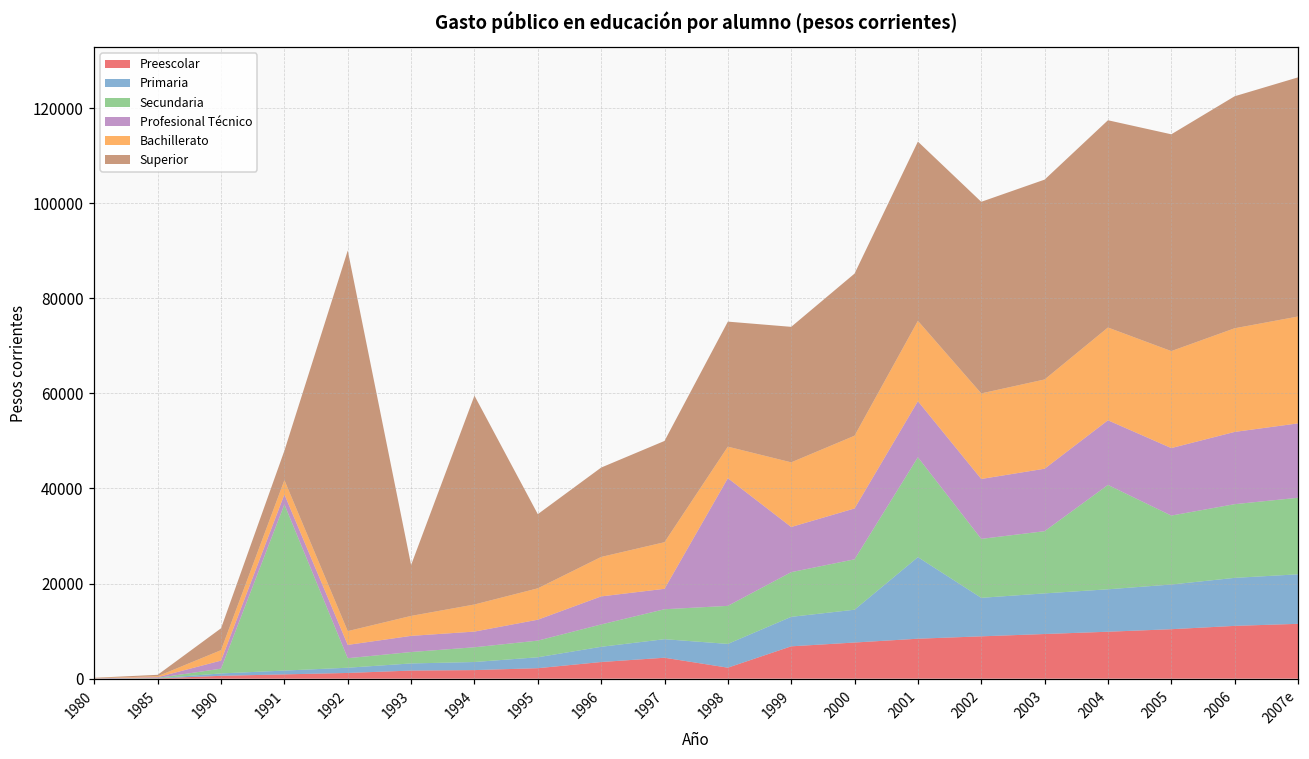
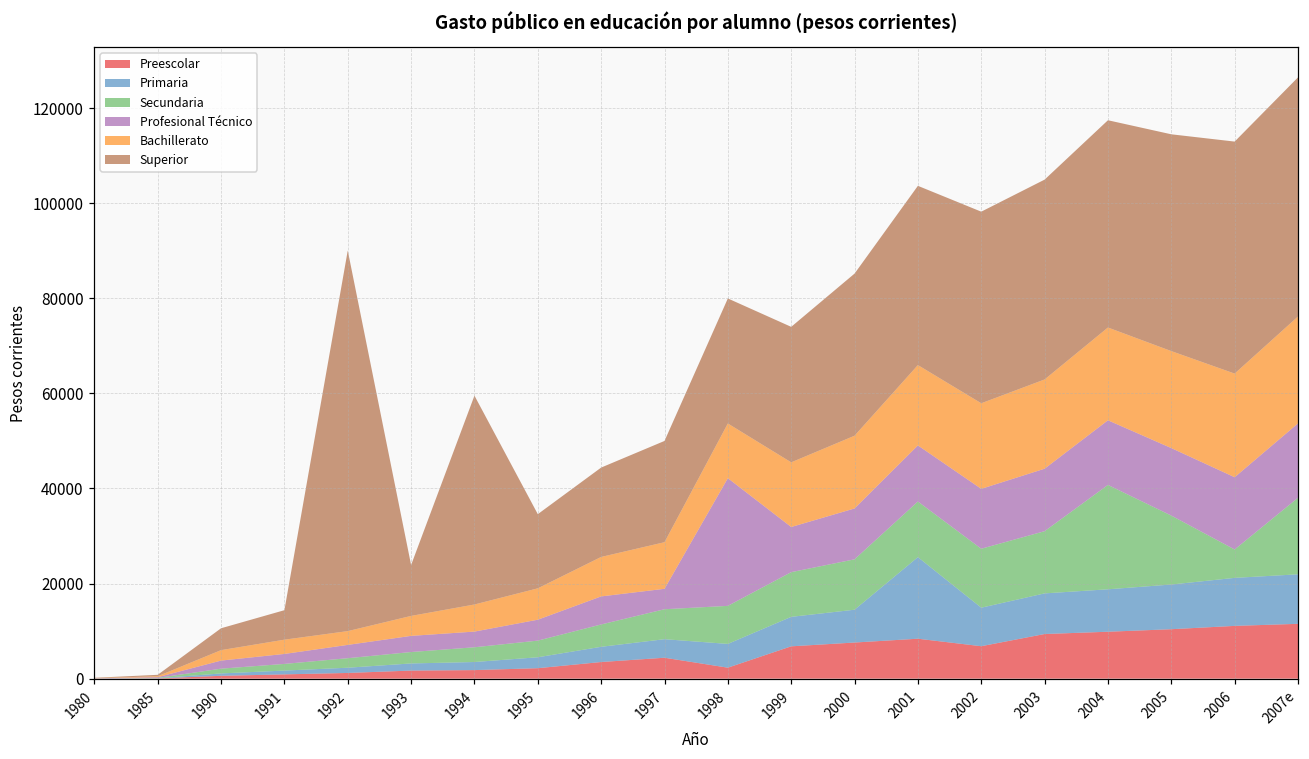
Secundaria, 1991: 35000 -> 1000
Bachillerato, 1998: 7000 -> 12000
Secundaria, 2001: 21000 -> 12000
Preescolar, 2002: 9000 -> 7000
Secundaria, 2006: 16000 -> 6000
